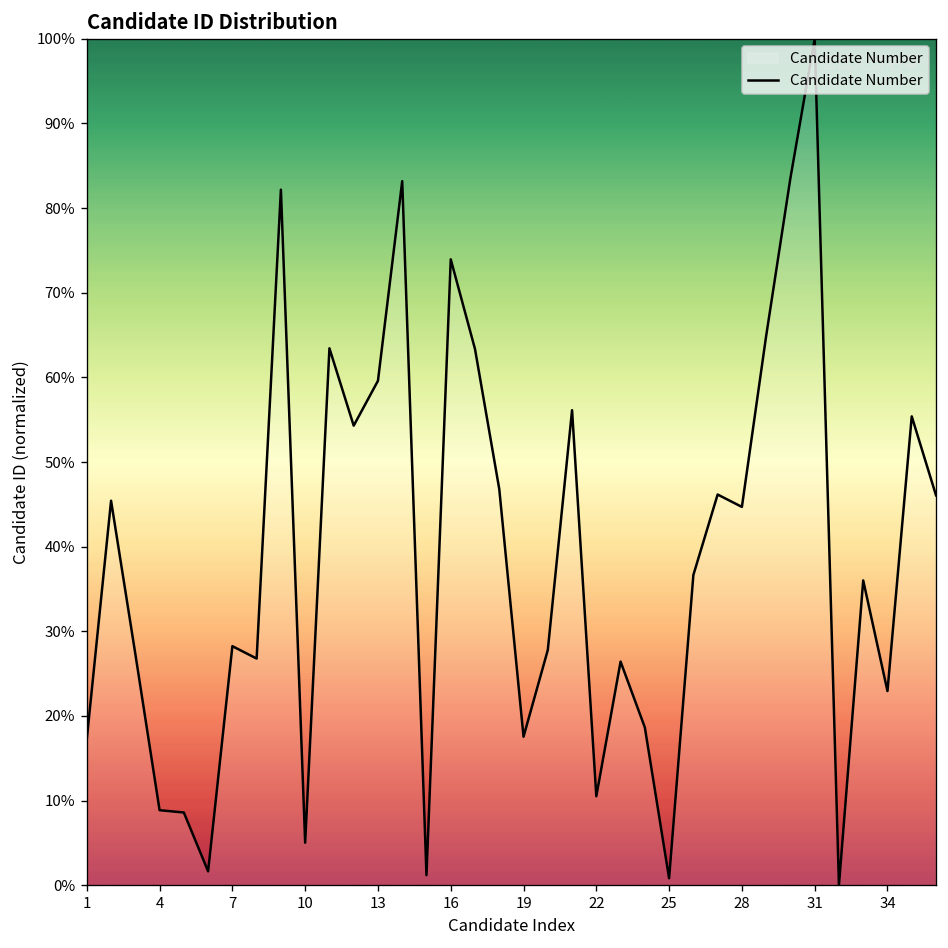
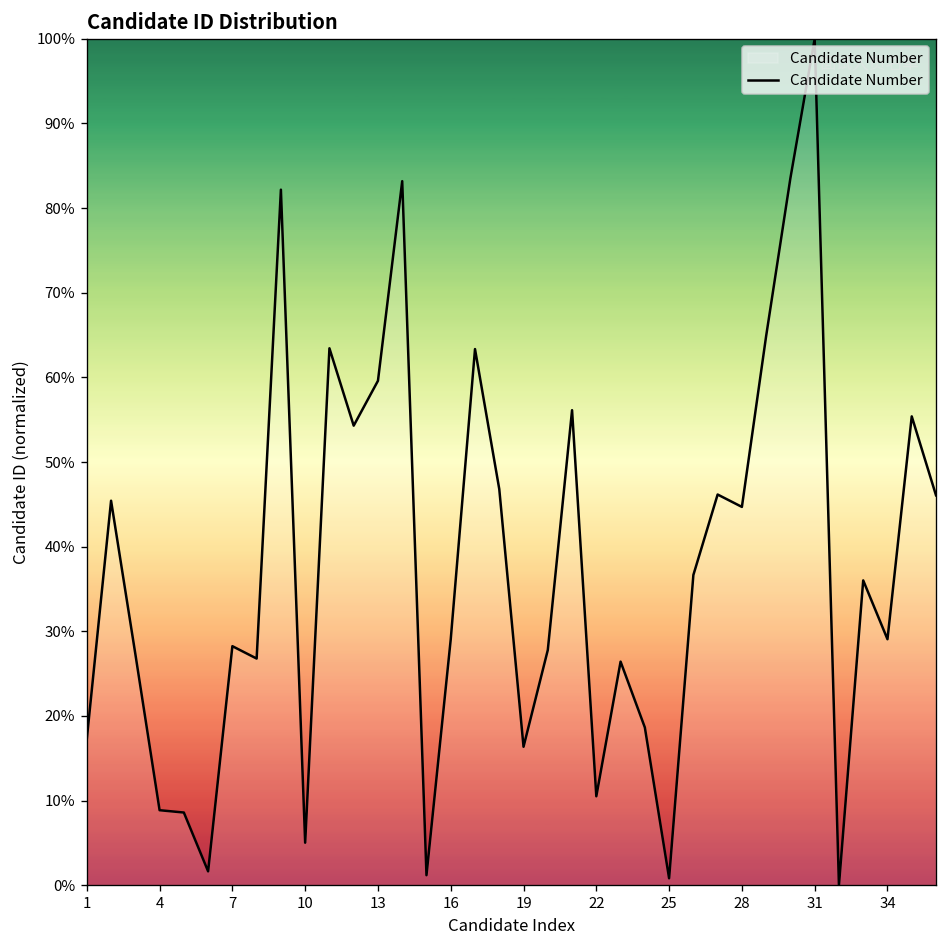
16: 74% -> 29%
19: 18% -> 16%
34: 23% -> 29%
